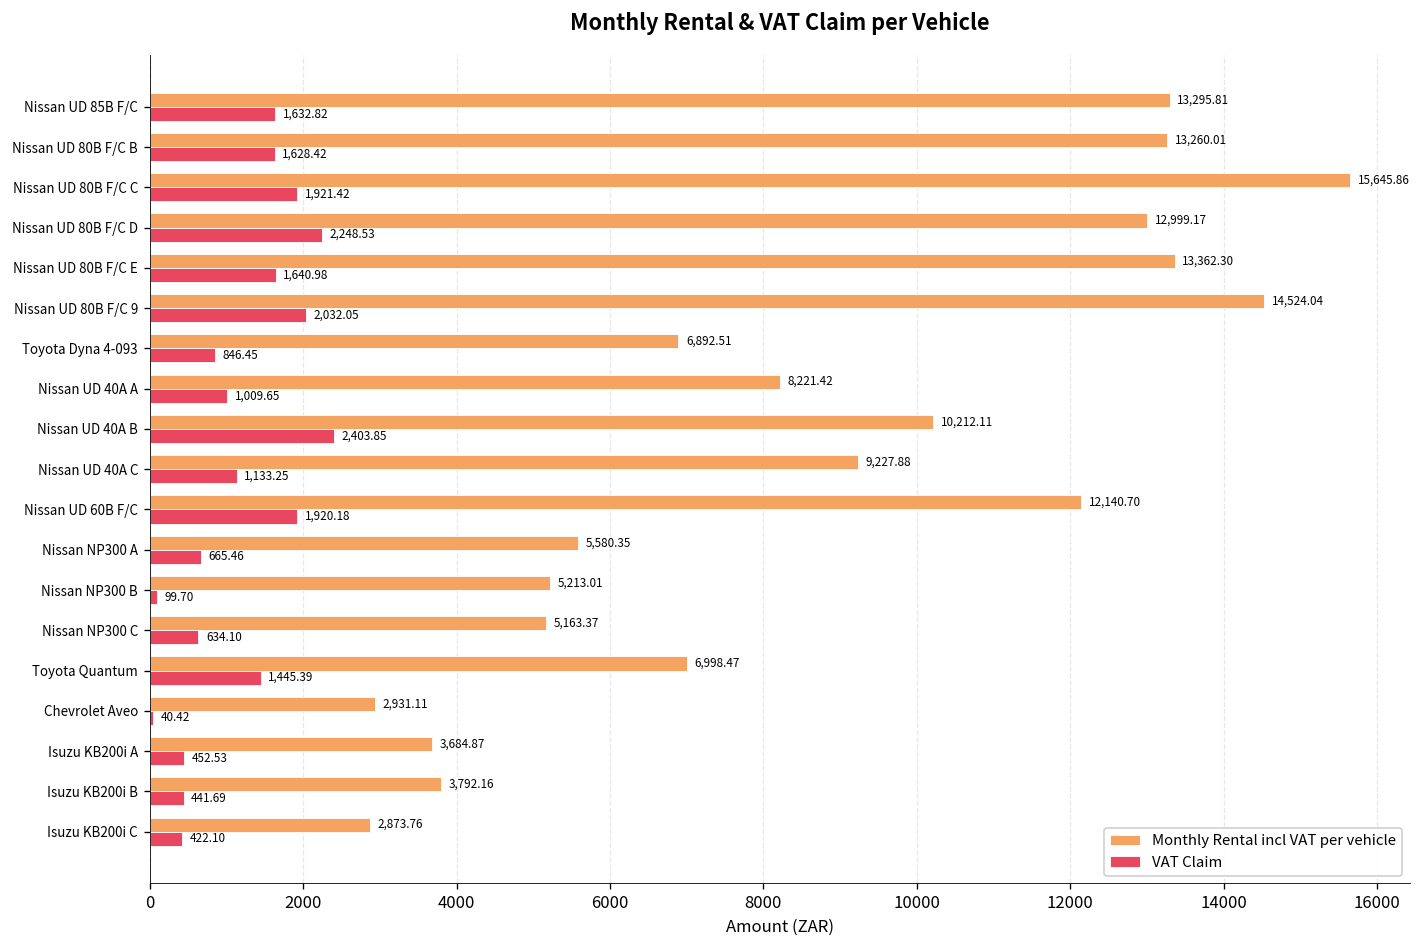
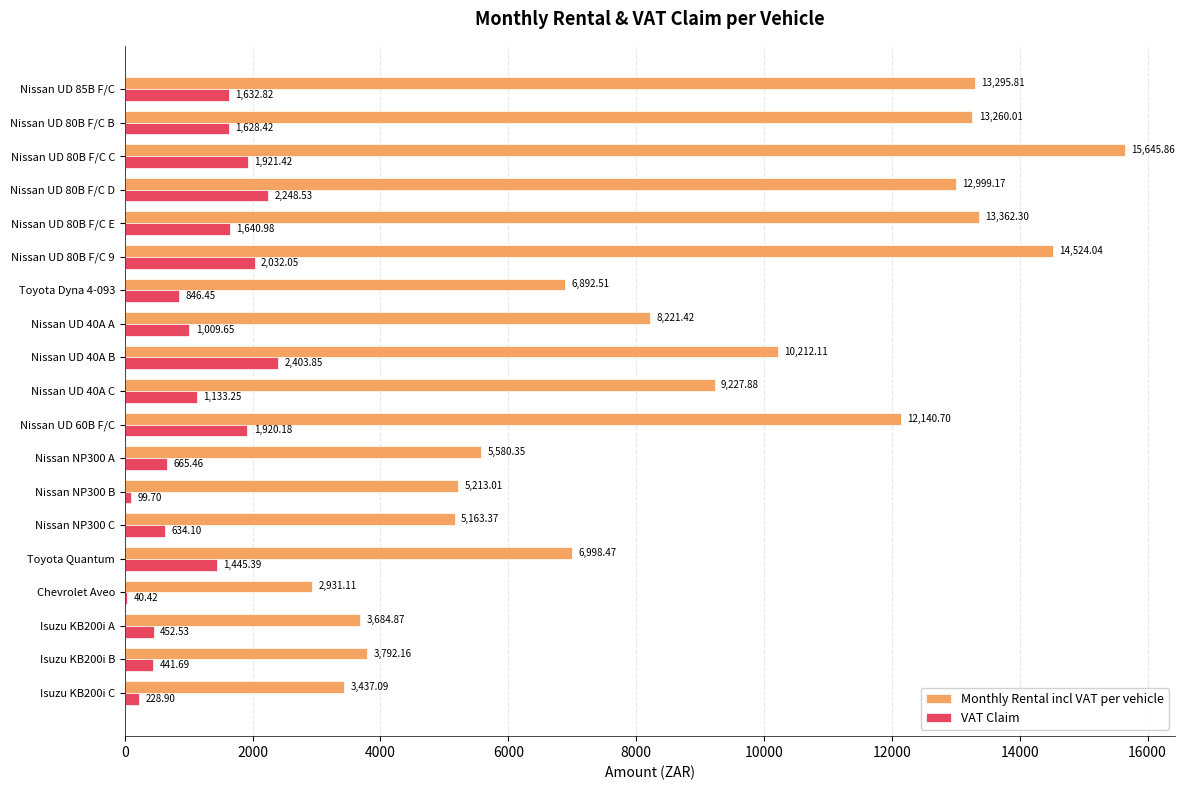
Monthly Rental incl VAT per vehicle, Isuzu KB200i C: 2,873.76 -> 3,437.09
VAT Claim, Isuzu KB200i C: 422.10 -> 228.90
